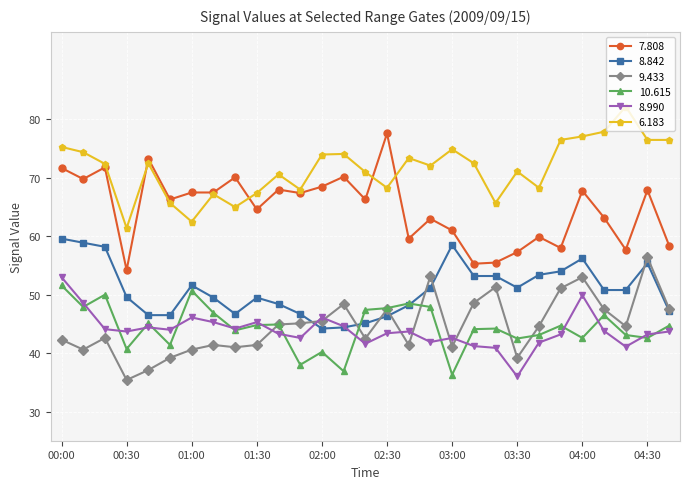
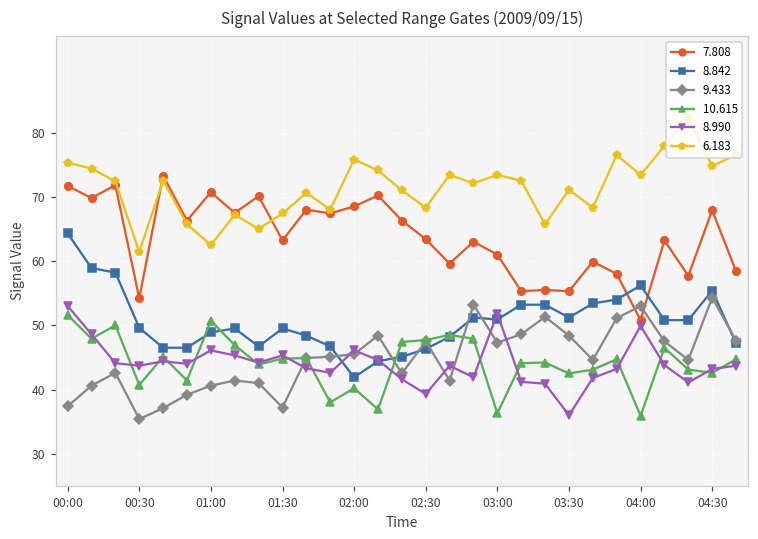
8.842, 00:00: 60 -> 64
9.433, 00:00: 42 -> 37
7.808, 01:00: 68 -> 71
8.842, 01:00: 52 -> 49
7.808, 01:30: 65 -> 63
9.433, 01:30: 41 -> 37
8.842, 02:00: 44 -> 42
6.183, 02:00: 74 -> 76
7.808, 02:30: 78 -> 63
8.990, 02:30: 43 -> 39
8.842, 03:00: 59 -> 51
9.433, 03:00: 41 -> 47
8.990, 03:00: 43 -> 52
6.183, 03:00: 75 -> 73
7.808, 03:30: 57 -> 55
9.433, 03:30: 39 -> 48
7.808, 04:00: 68 -> 51
10.615, 04:00: 43 -> 36
6.183, 04:00: 77 -> 73
9.433, 04:30: 56 -> 54
6.183, 04:30: 77 -> 75
